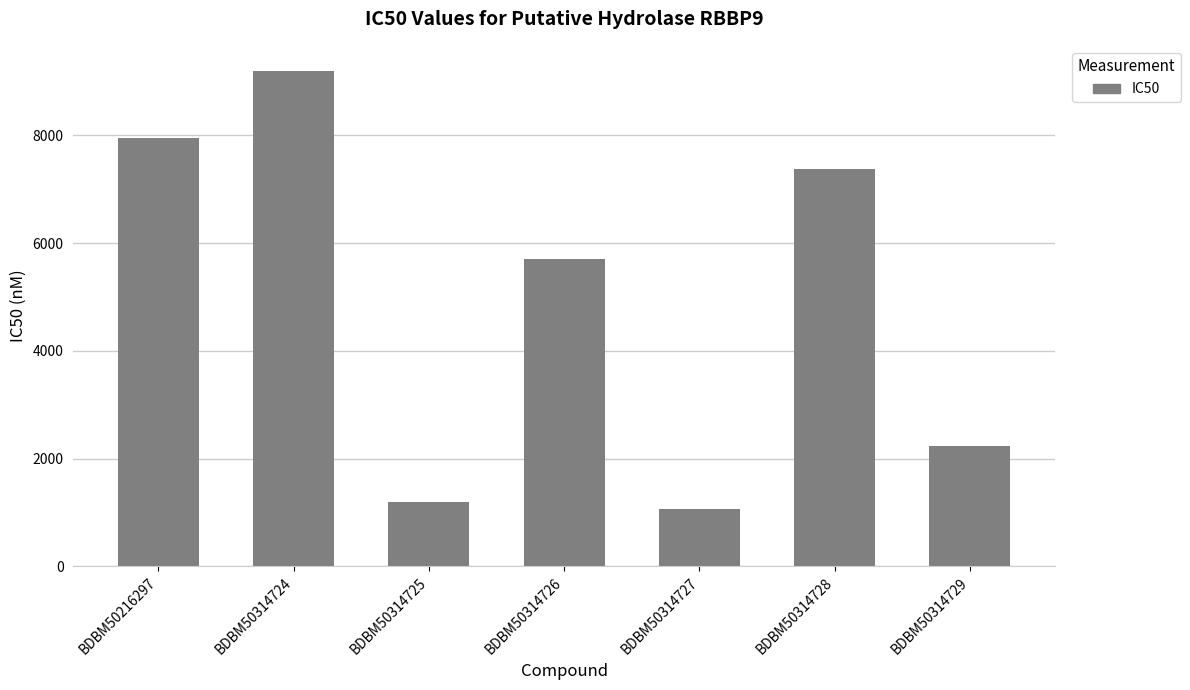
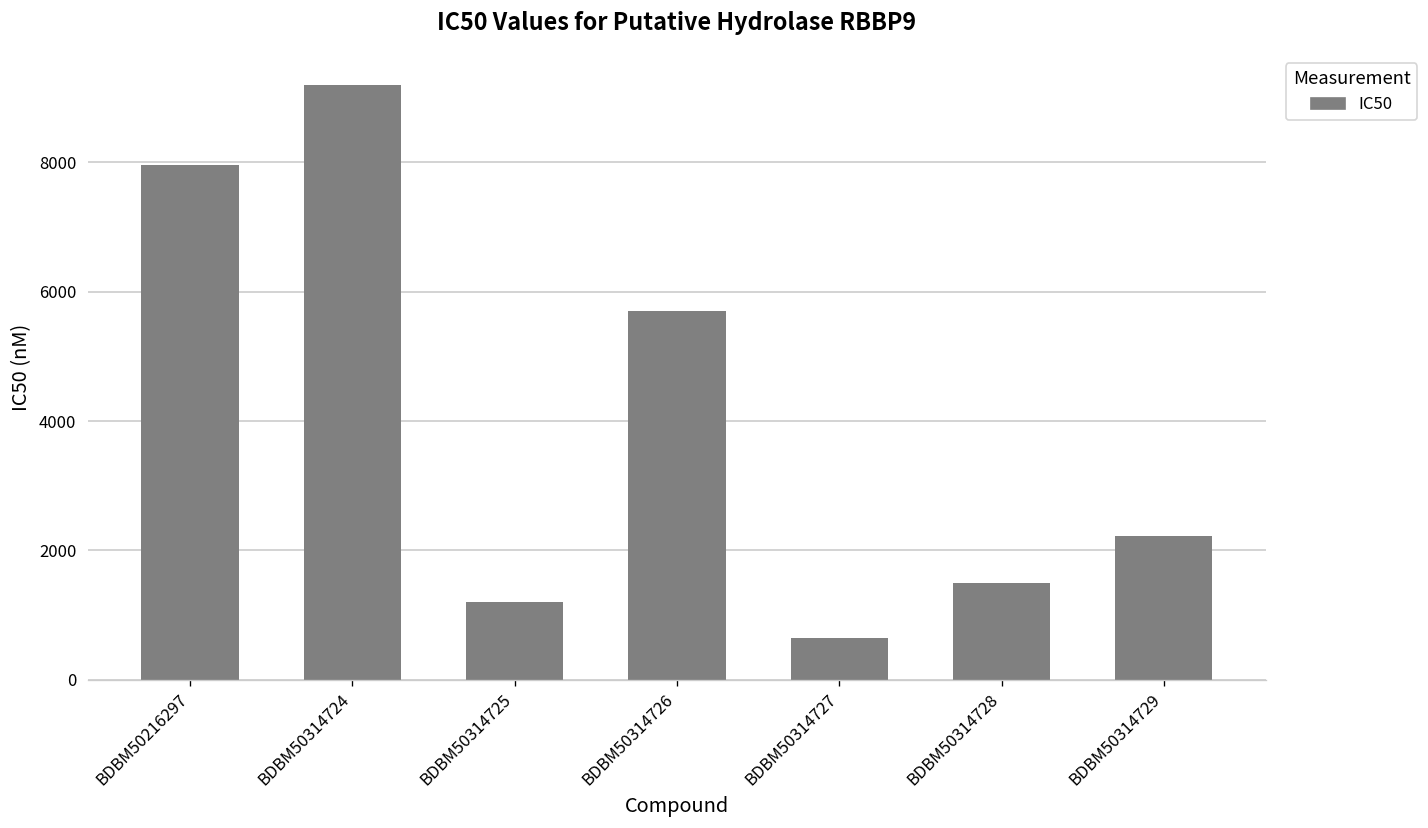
BDBM50314727: 1100 -> 600
BDBM50314728: 7400 -> 1500
